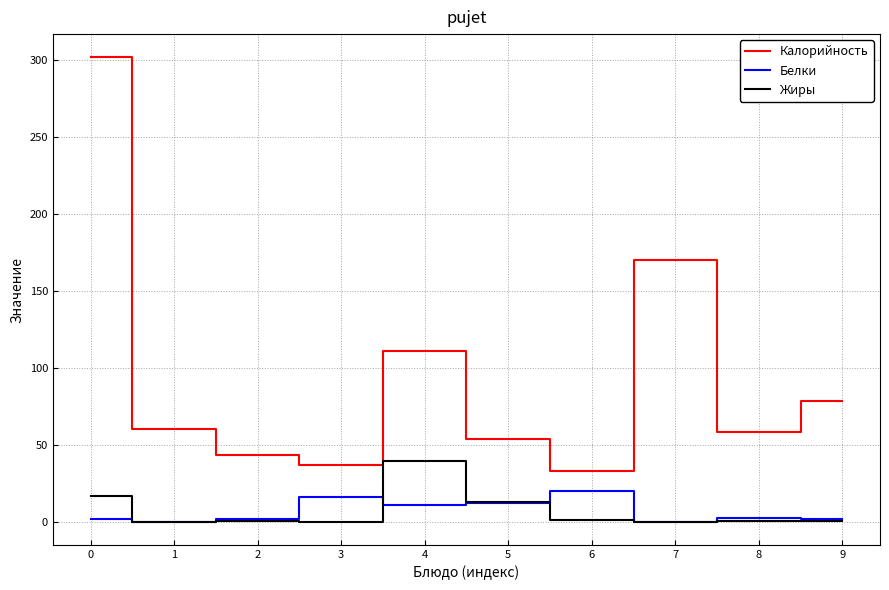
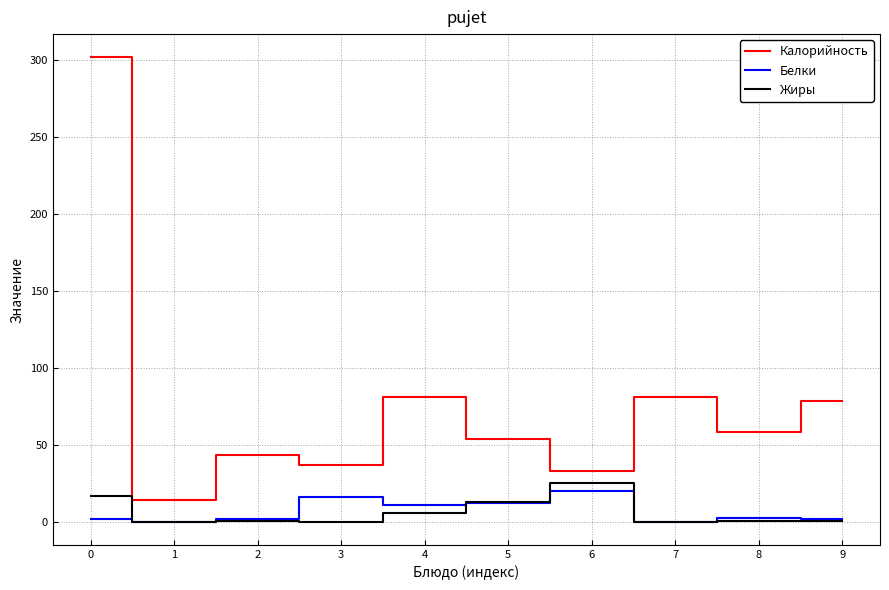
Калорийность, 1: 60 -> 14
Калорийность, 4: 111 -> 81
Жиры, 4: 39 -> 6
Жиры, 6: 1 -> 25
Калорийность, 7: 170 -> 81
